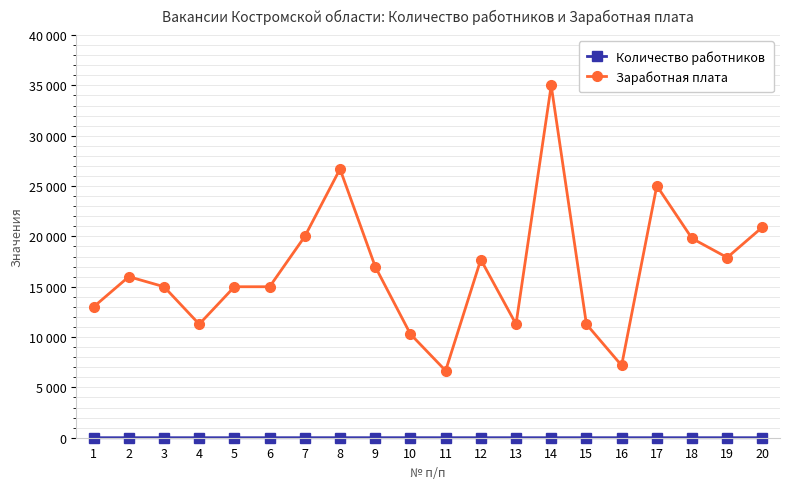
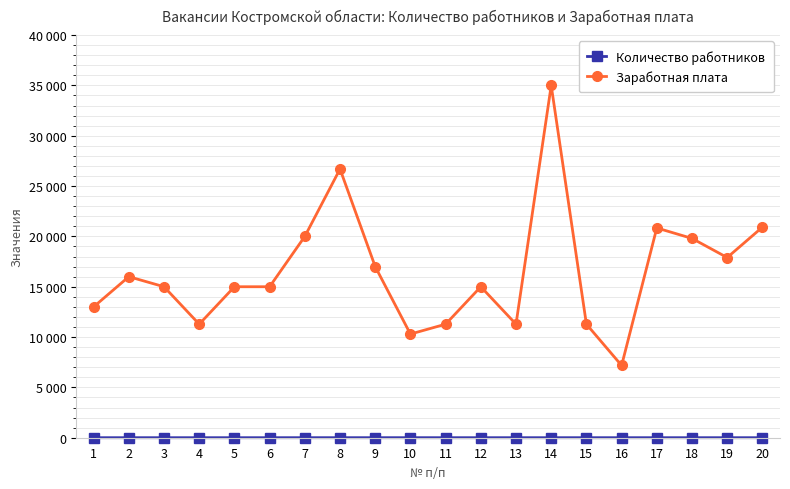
Заработная плата, 11: 6700 -> 11300
Заработная плата, 12: 17700 -> 15000
Заработная плата, 17: 25000 -> 20800
